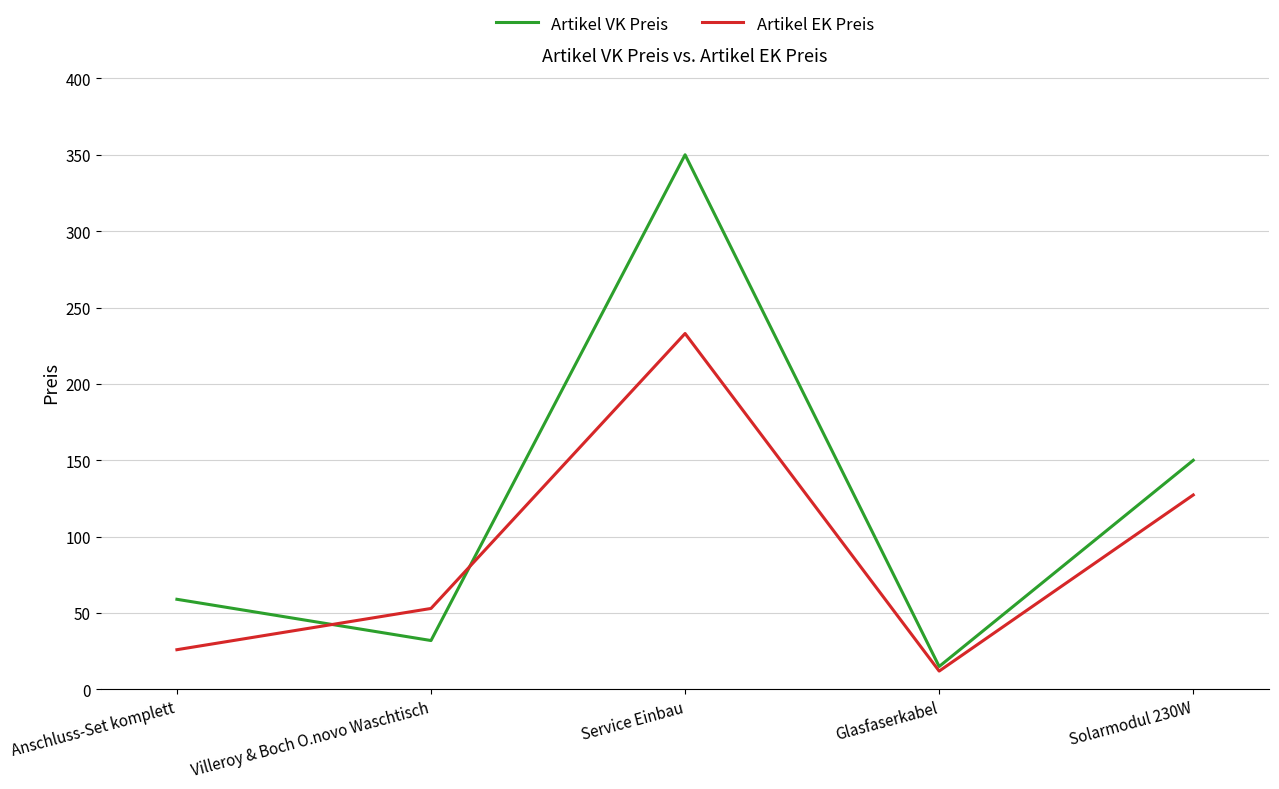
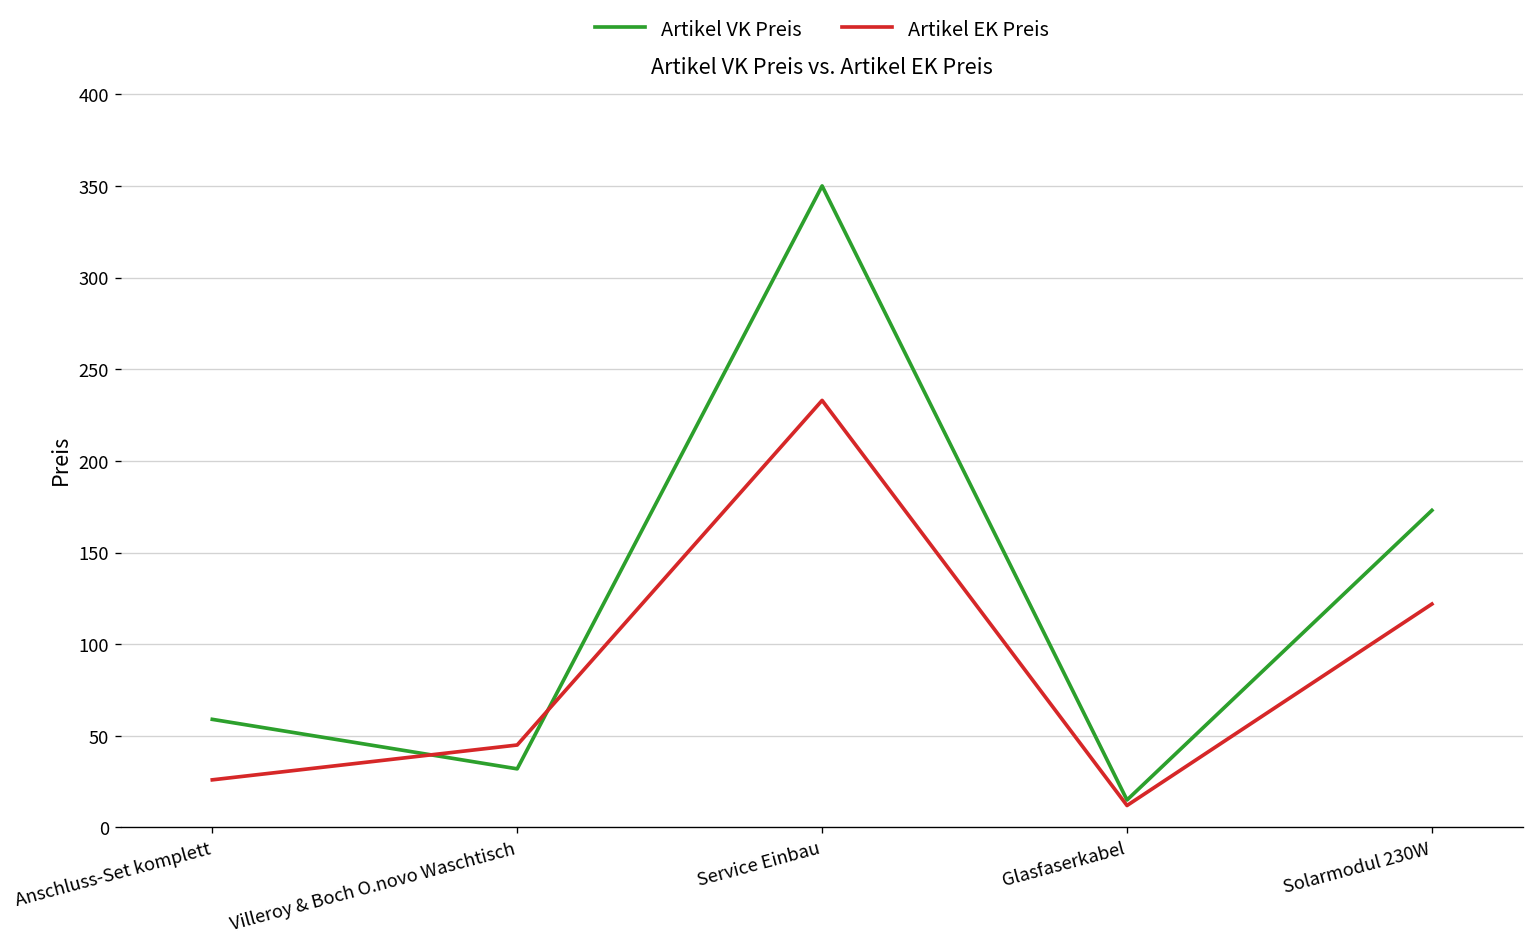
Artikel EK Preis, Villeroy & Boch O.novo Waschtisch: 53 -> 45
Artikel VK Preis, Solarmodul 230W: 150 -> 173
Artikel EK Preis, Solarmodul 230W: 127 -> 122
